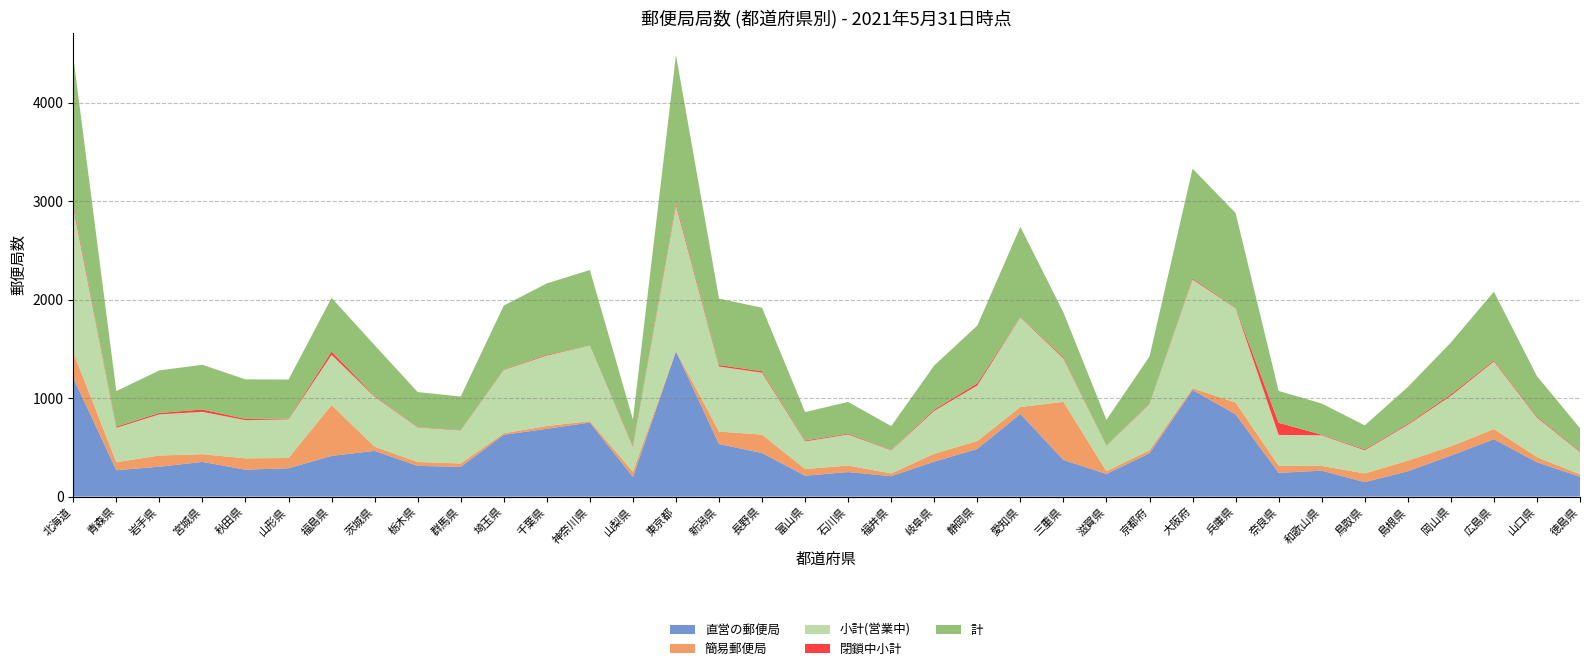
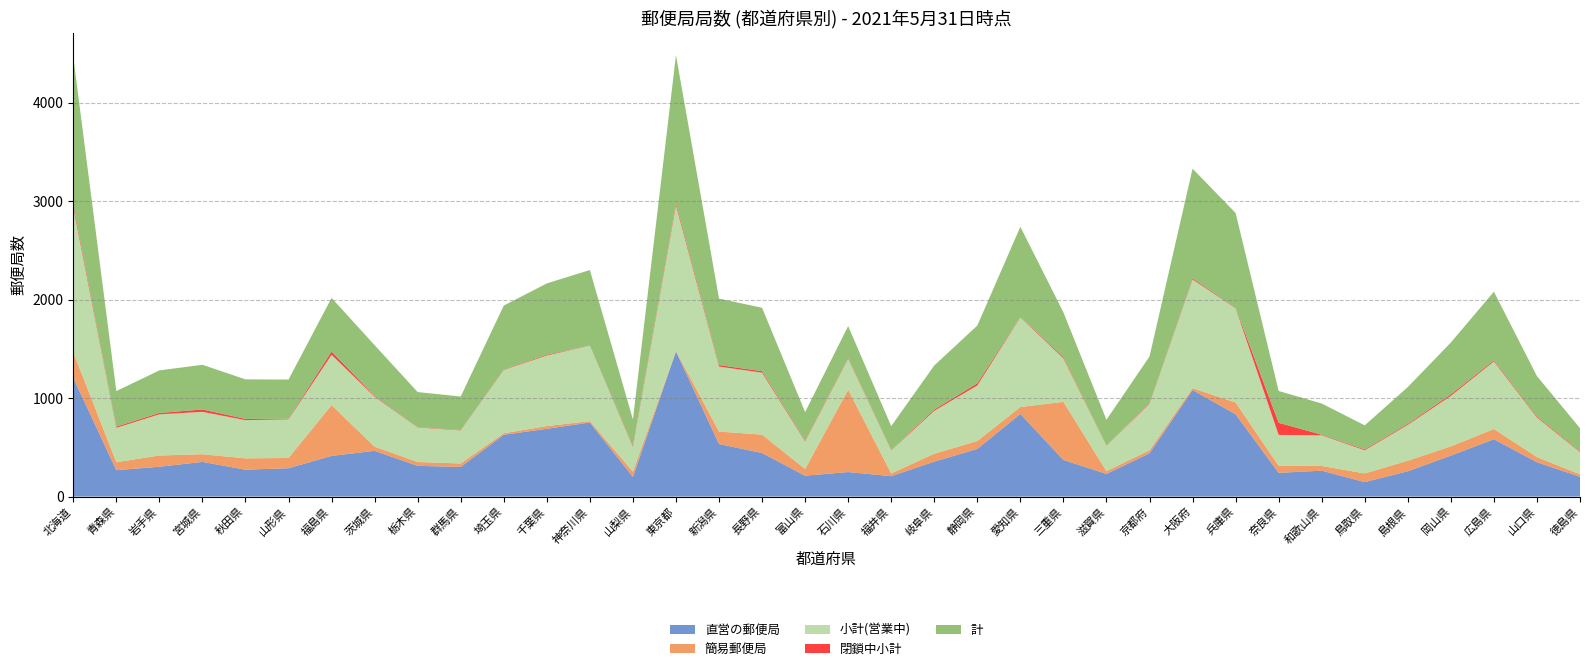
簡易郵便局, 石川県: 100 -> 800
